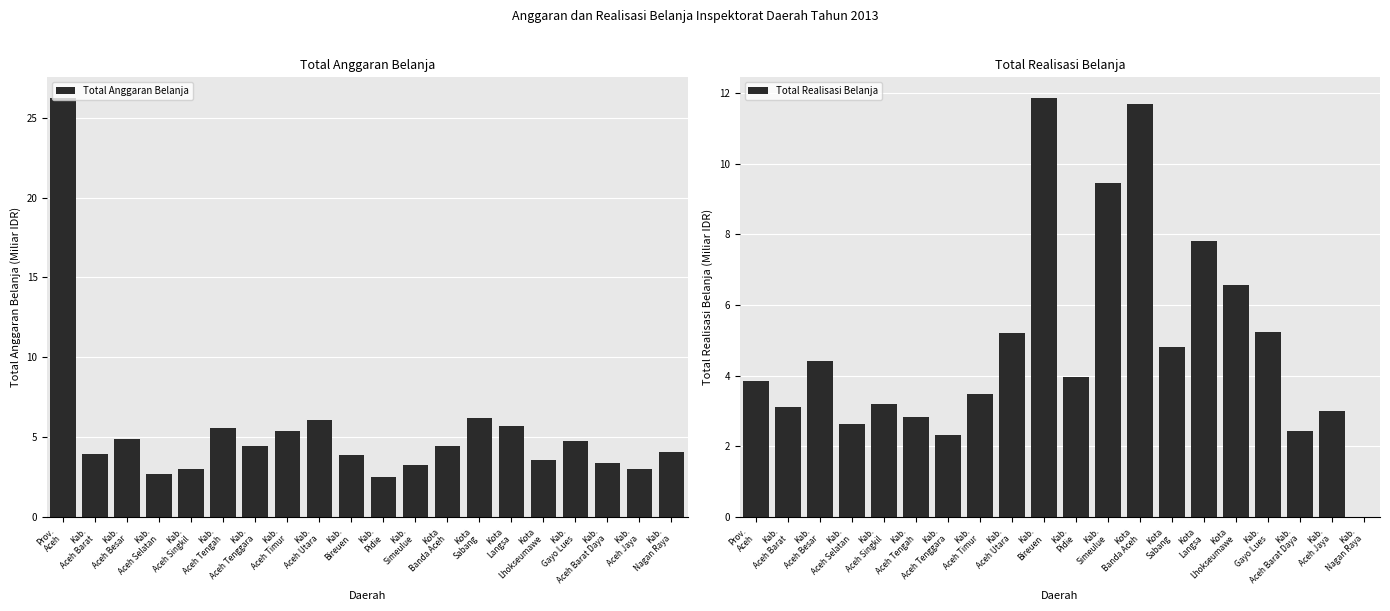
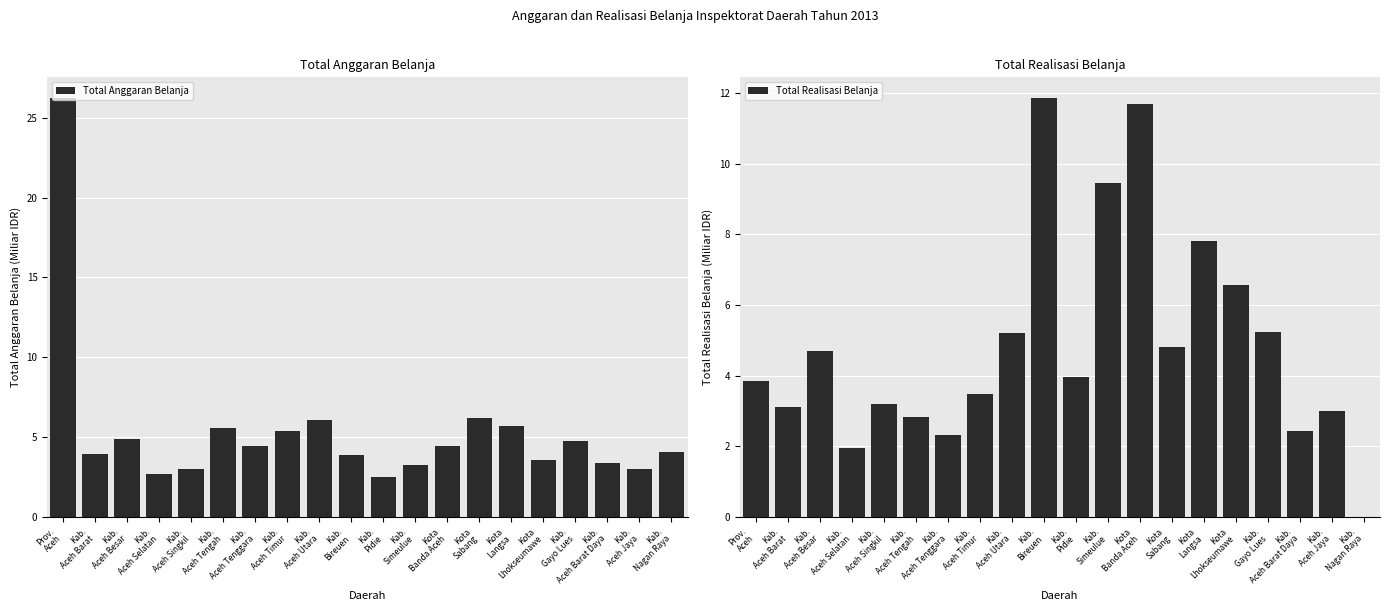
Total Realisasi Belanja, Kab. Aceh Besar: 4.4 -> 4.7
Total Realisasi Belanja, Kab. Aceh Selatan: 2.6 -> 2.0
